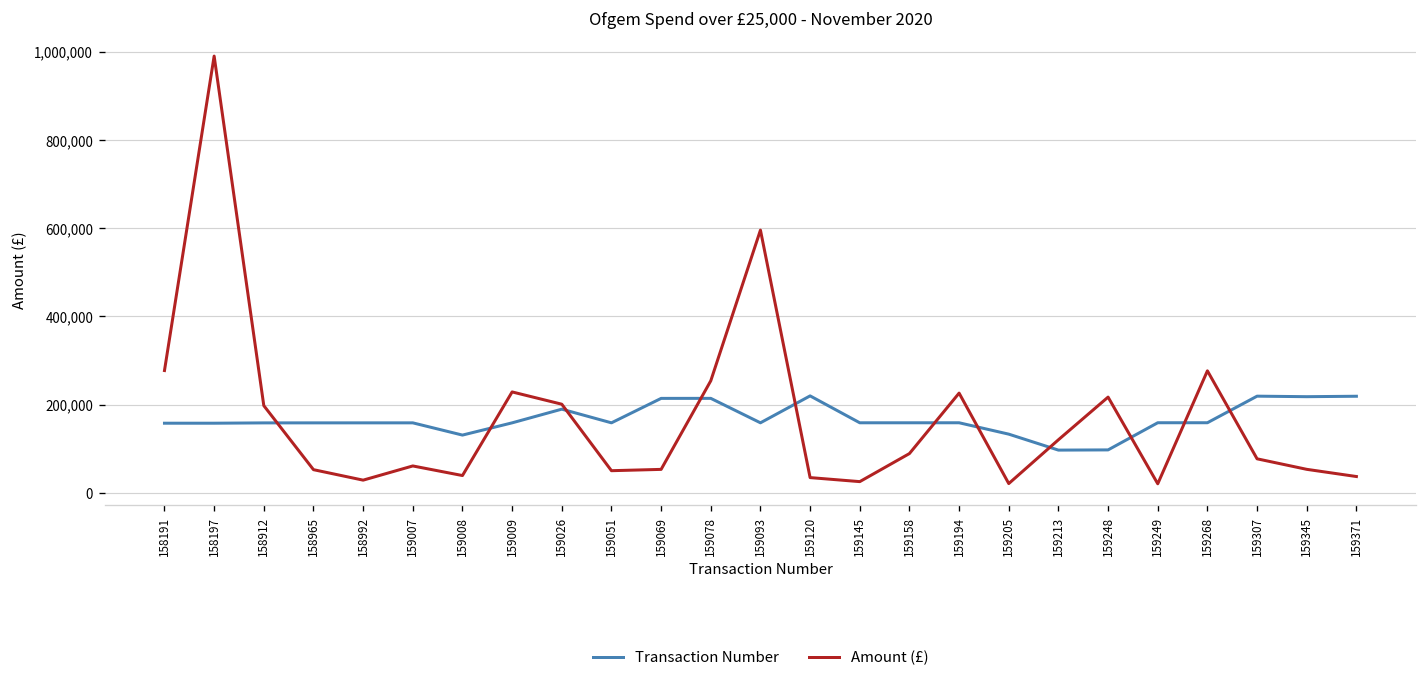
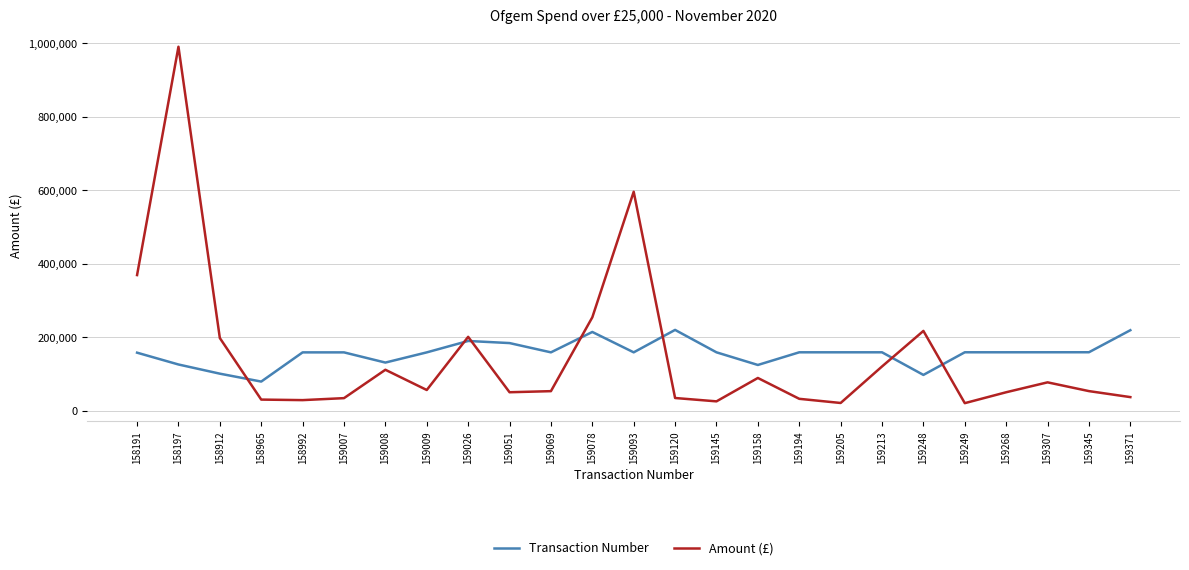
Amount (£), 158191: 280,000 -> 370,000
Transaction Number, 158197: 160,000 -> 130,000
Transaction Number, 158912: 160,000 -> 100,000
Transaction Number, 158965: 160,000 -> 80,000
Amount (£), 158965: 50,000 -> 30,000
Amount (£), 159007: 60,000 -> 30,000
Amount (£), 159008: 40,000 -> 110,000
Amount (£), 159009: 230,000 -> 60,000
Transaction Number, 159051: 160,000 -> 180,000
Transaction Number, 159069: 210,000 -> 160,000
Transaction Number, 159158: 160,000 -> 120,000
Amount (£), 159194: 230,000 -> 30,000
Transaction Number, 159205: 130,000 -> 160,000
Transaction Number, 159213: 100,000 -> 160,000
Amount (£), 159268: 280,000 -> 50,000
Transaction Number, 159307: 220,000 -> 160,000
Transaction Number, 159345: 220,000 -> 160,000
